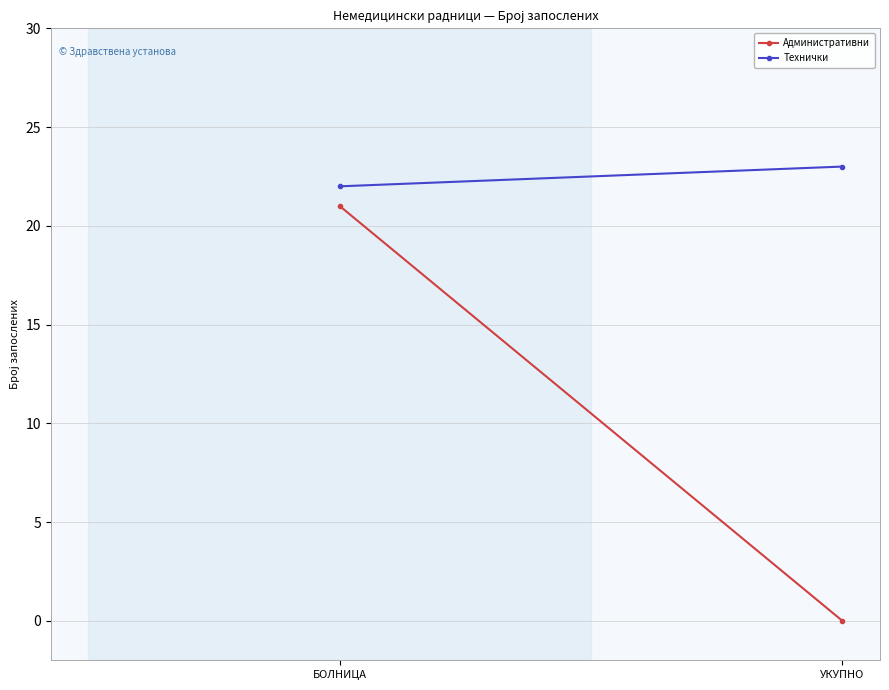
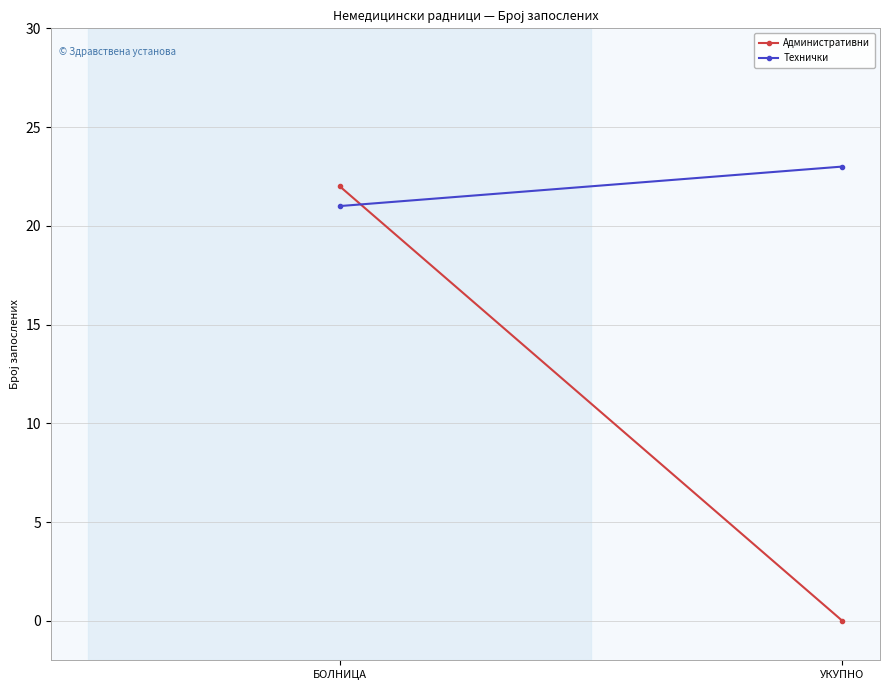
Административни, БОЛНИЦА: 21 -> 22
Технички, БОЛНИЦА: 22 -> 21
